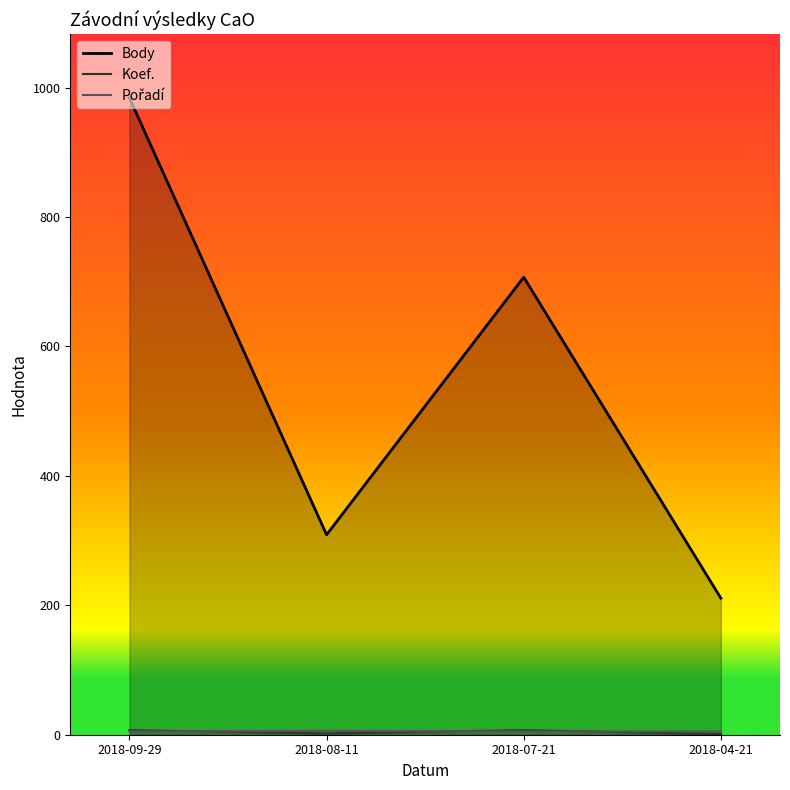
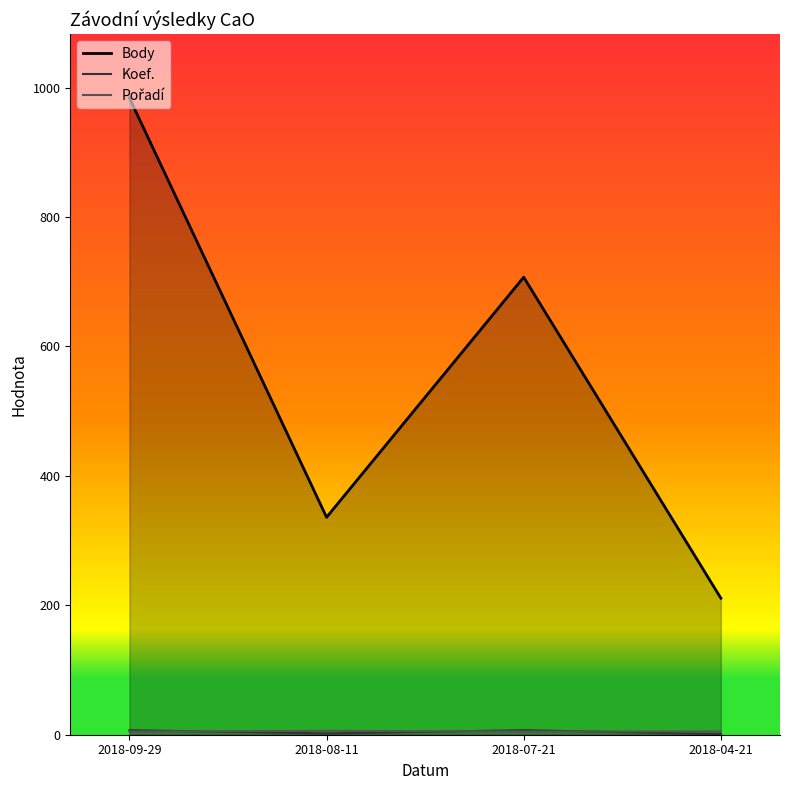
Body, 2018-08-11: 310 -> 340
